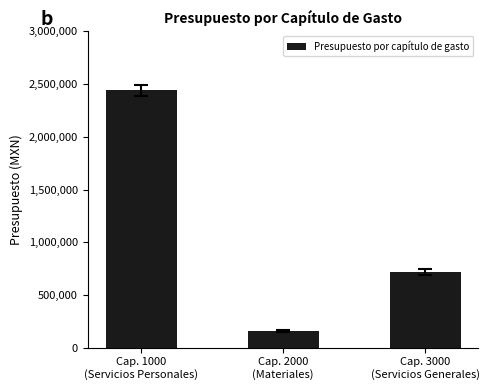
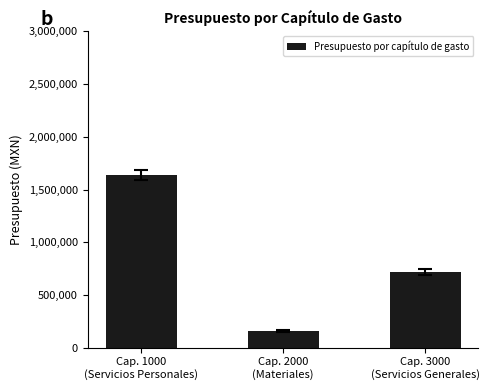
Presupuesto por capítulo de gasto, Cap. 1000 (Servicios Personales): 2,440,000 -> 1,640,000
